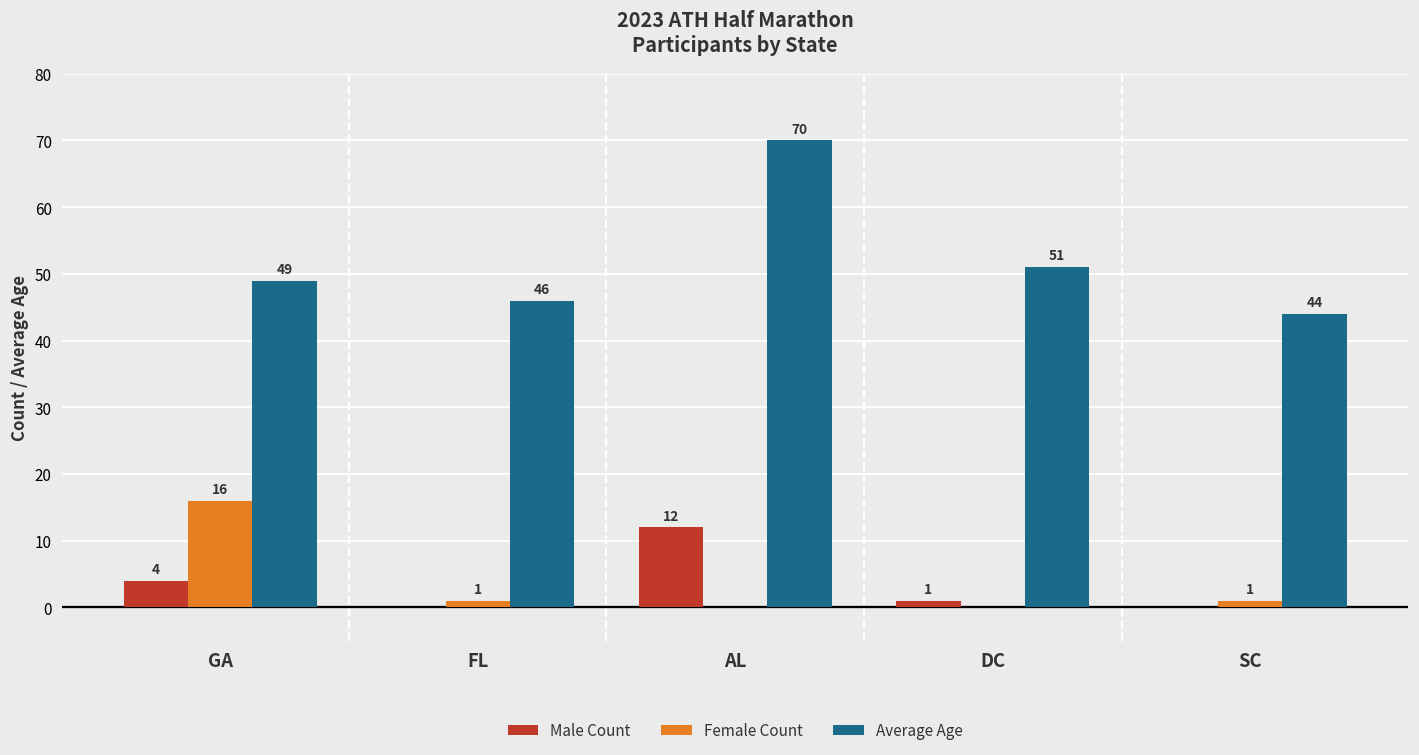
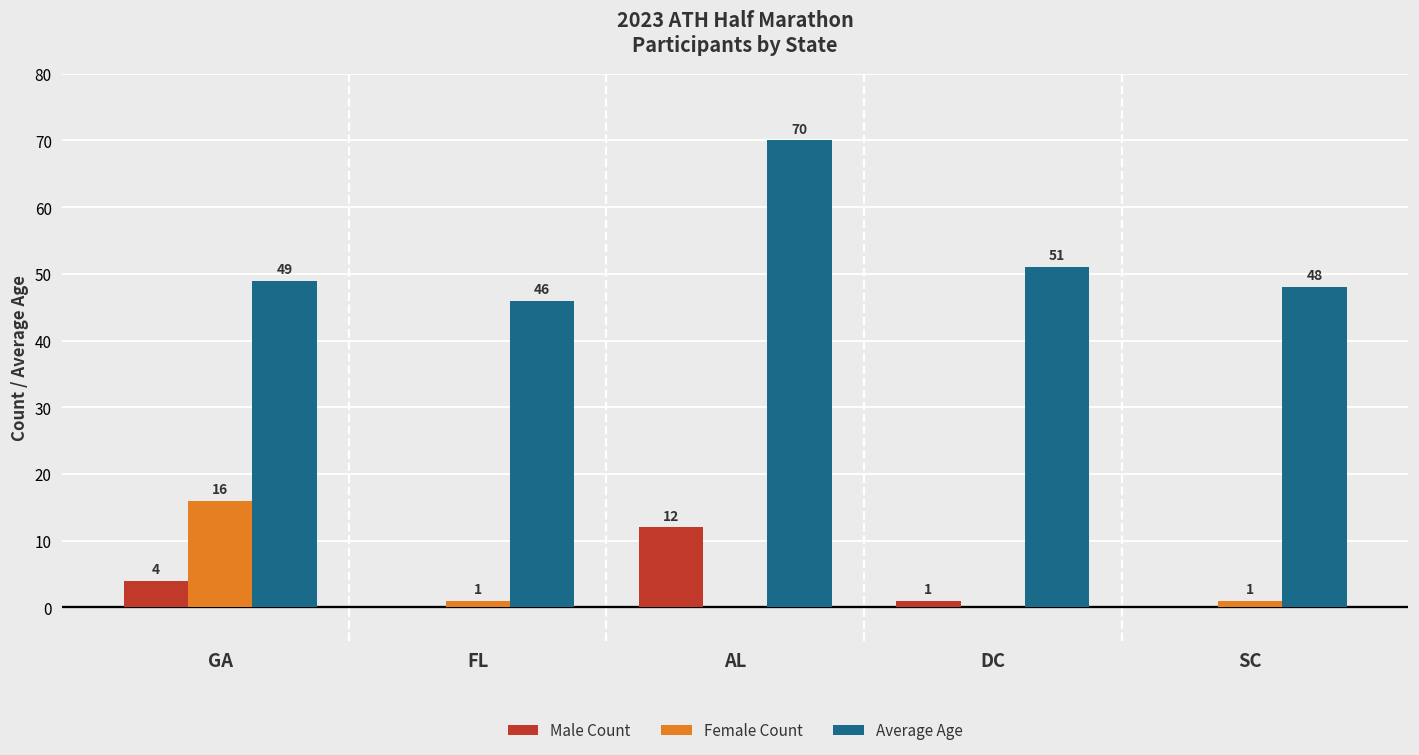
Average Age, SC: 44 -> 48
